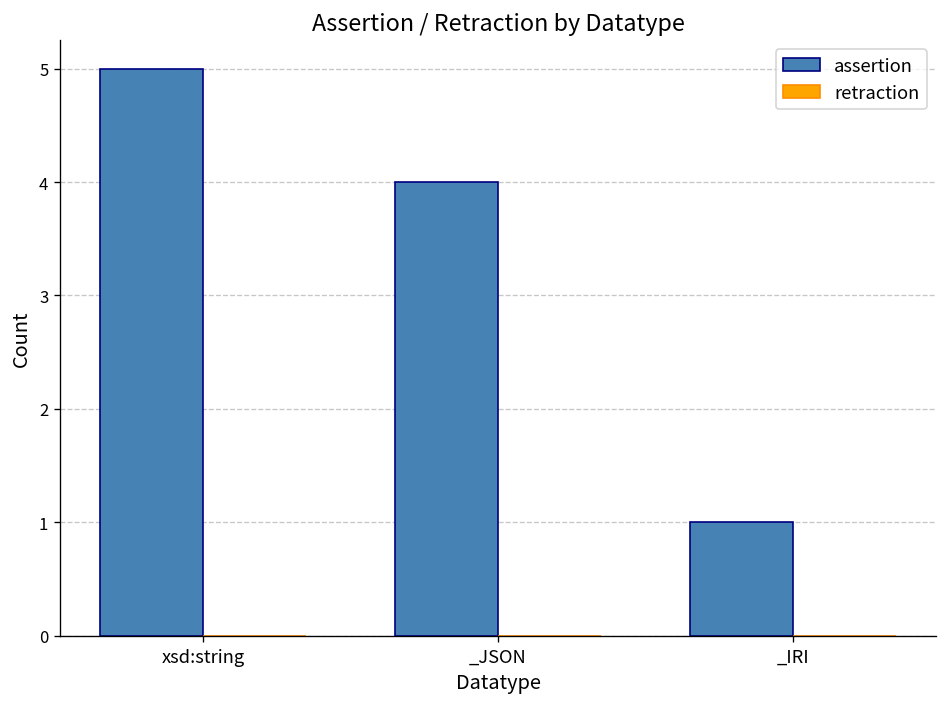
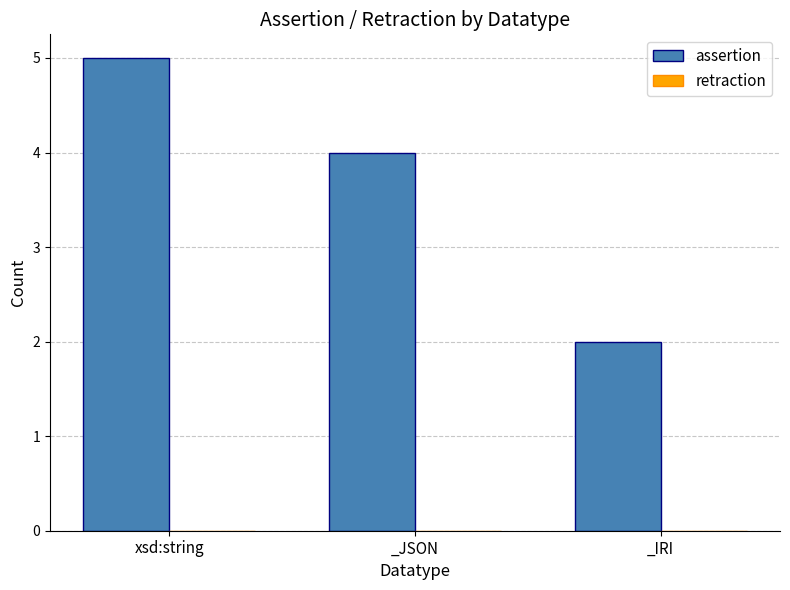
assertion, _IRI: 1 -> 2
